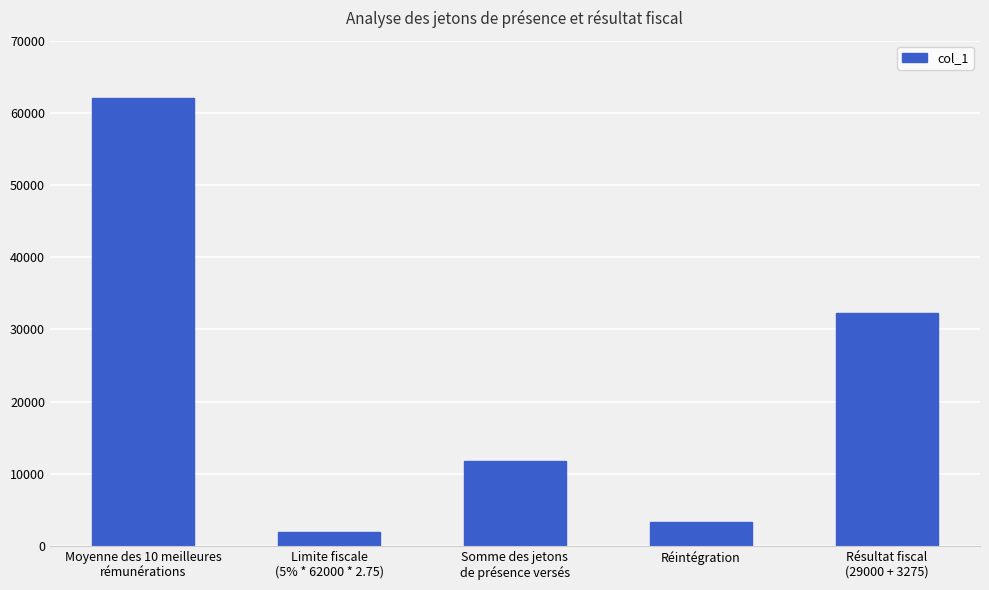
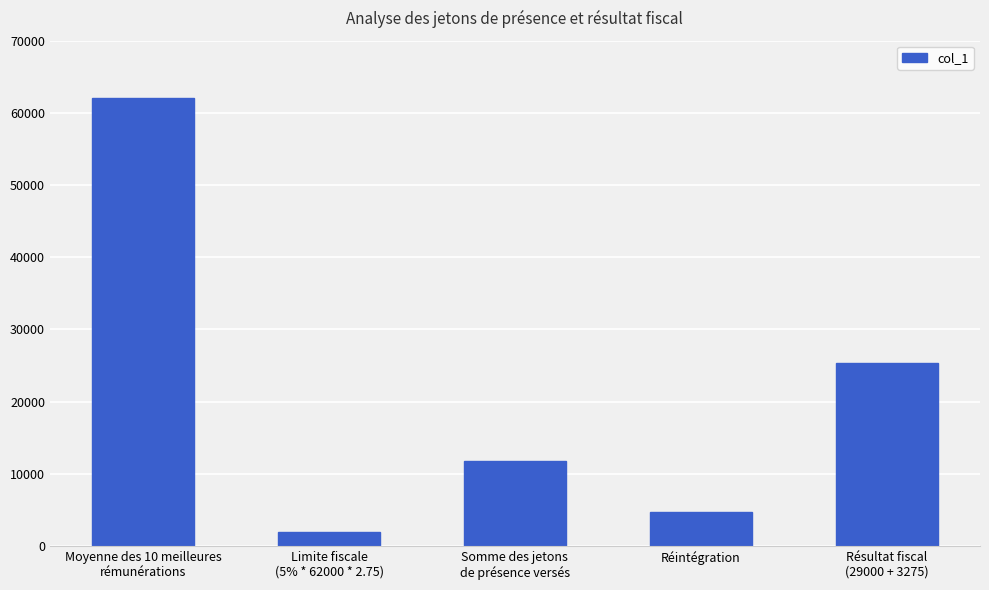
Réintégration: 3000 -> 5000
Résultat fiscal (29000 + 3275): 32000 -> 25000
